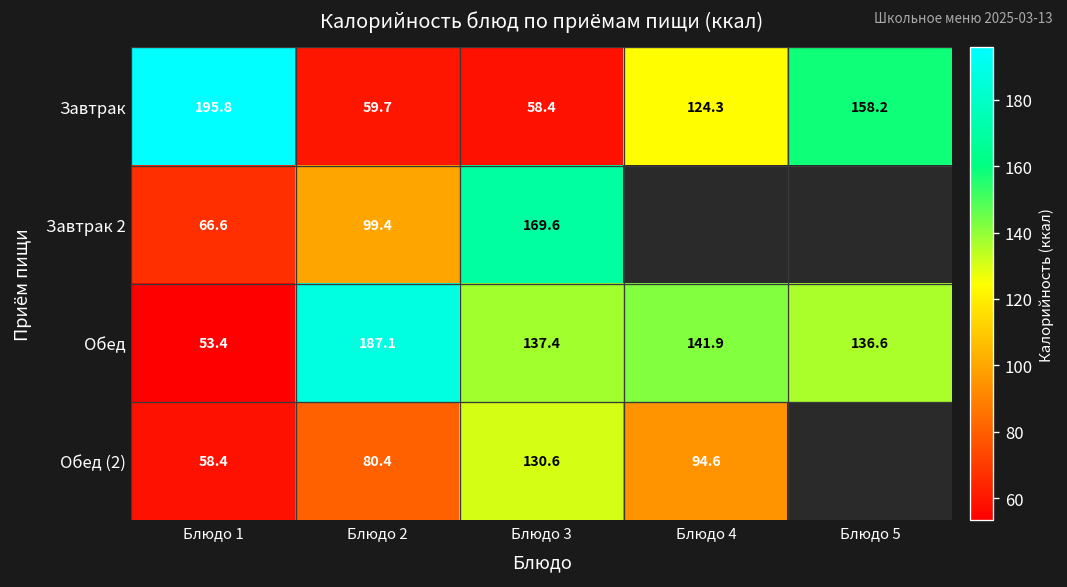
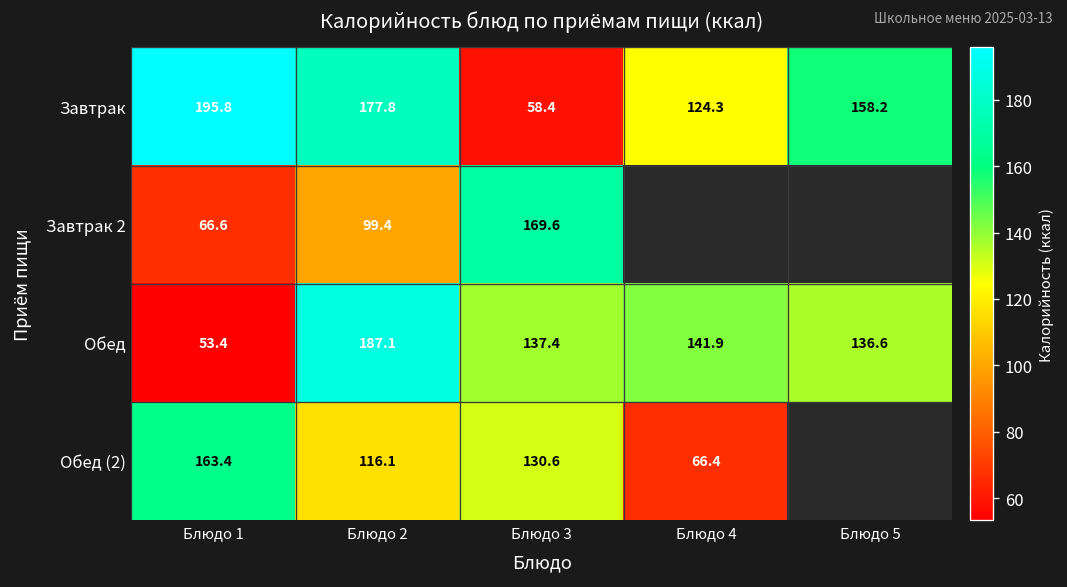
Завтрак, Блюдо 2: 59.7 -> 177.8
Обед (2), Блюдо 1: 58.4 -> 163.4
Обед (2), Блюдо 2: 80.4 -> 116.1
Обед (2), Блюдо 4: 94.6 -> 66.4
